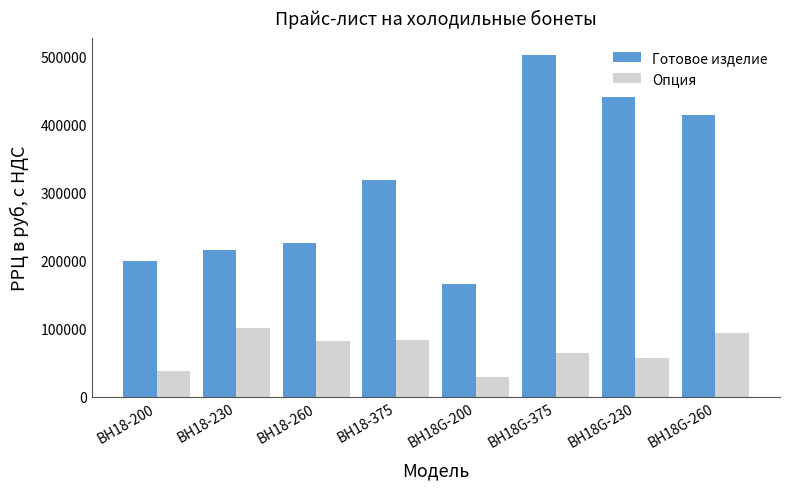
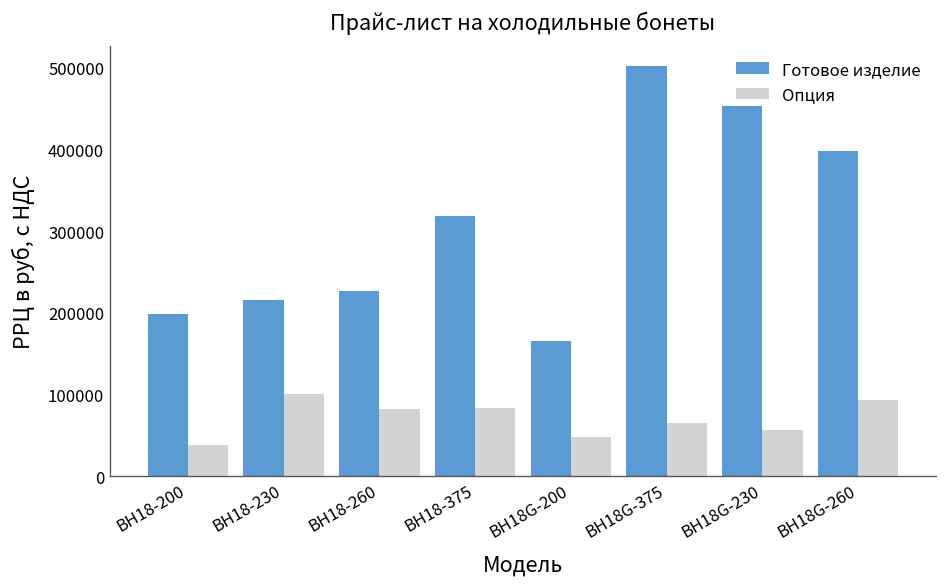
Опция, ВН18G-200: 30000 -> 50000
Готовое изделие, ВН18G-230: 440000 -> 450000
Готовое изделие, ВН18G-260: 410000 -> 400000
